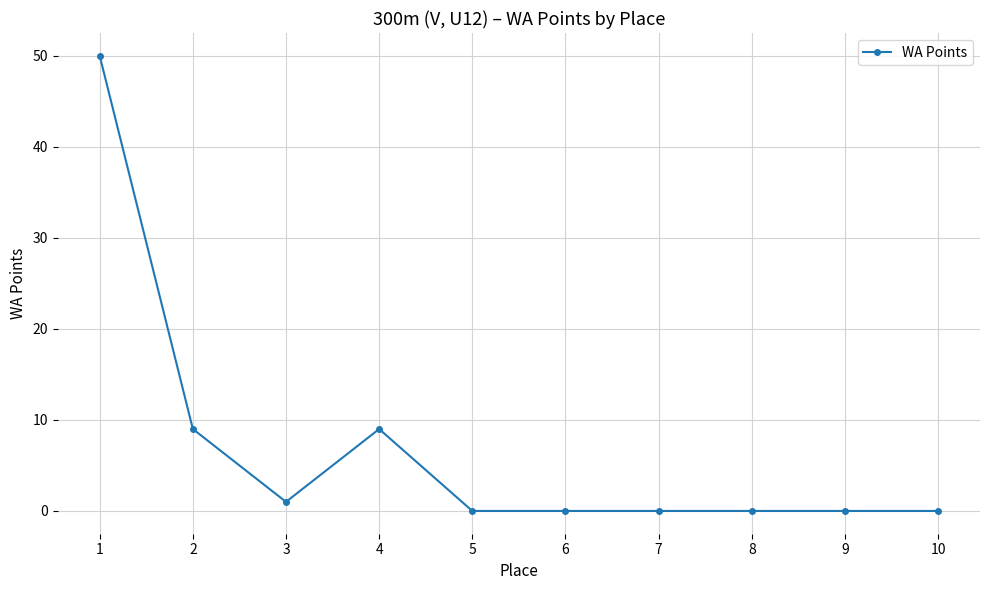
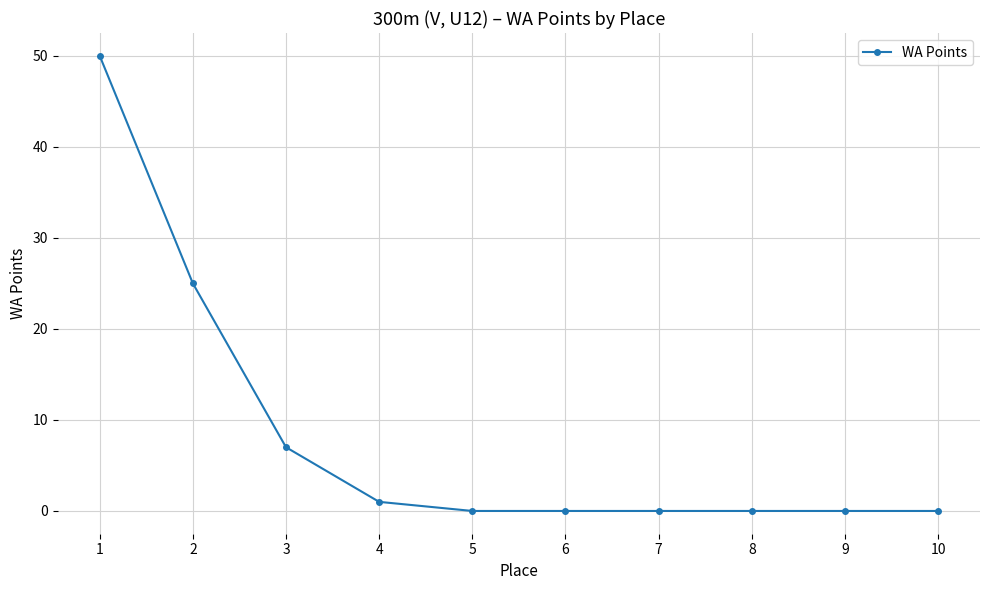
2: 9 -> 25
3: 1 -> 7
4: 9 -> 1
